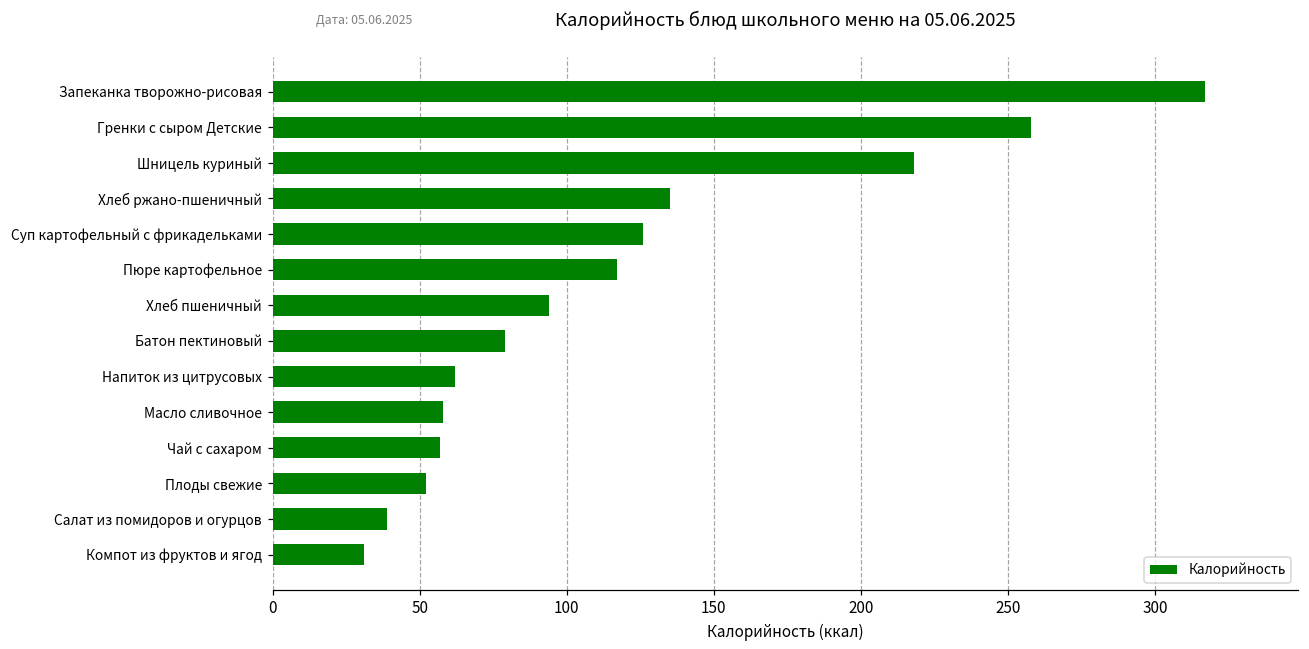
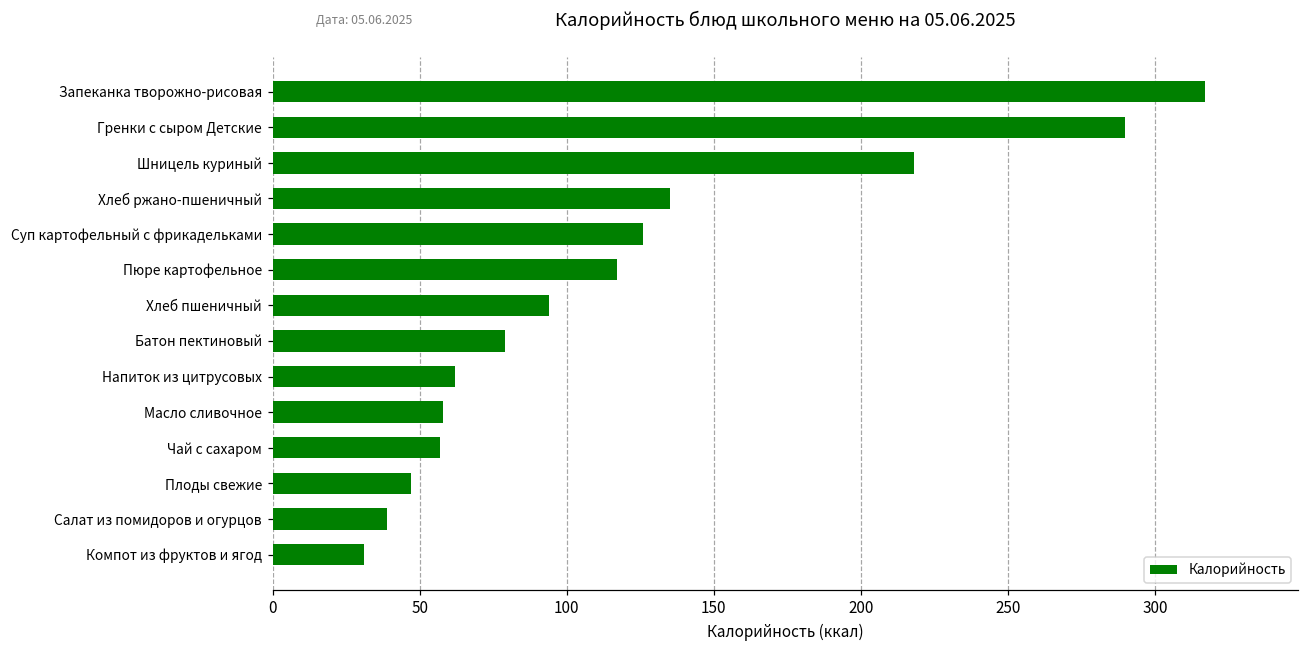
Гренки с сыром Детские: 258 -> 290
Плоды свежие: 52 -> 47
